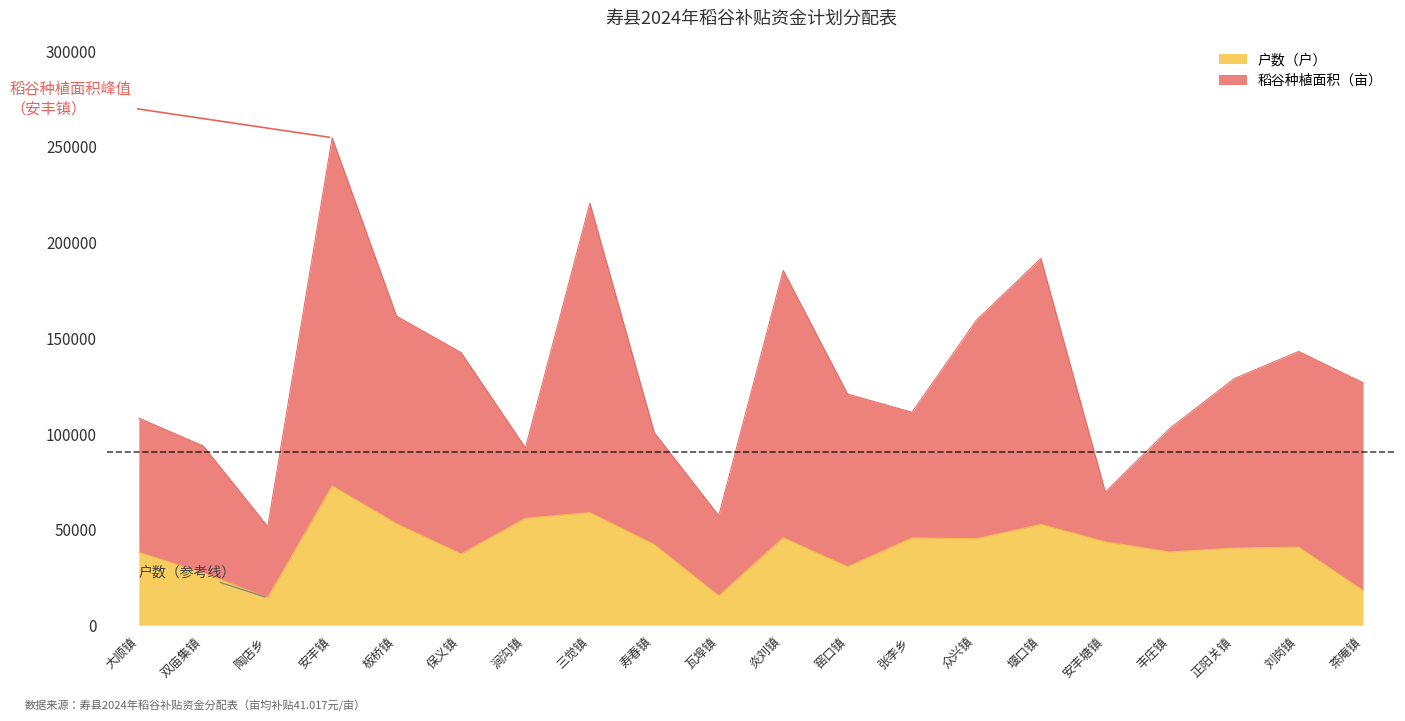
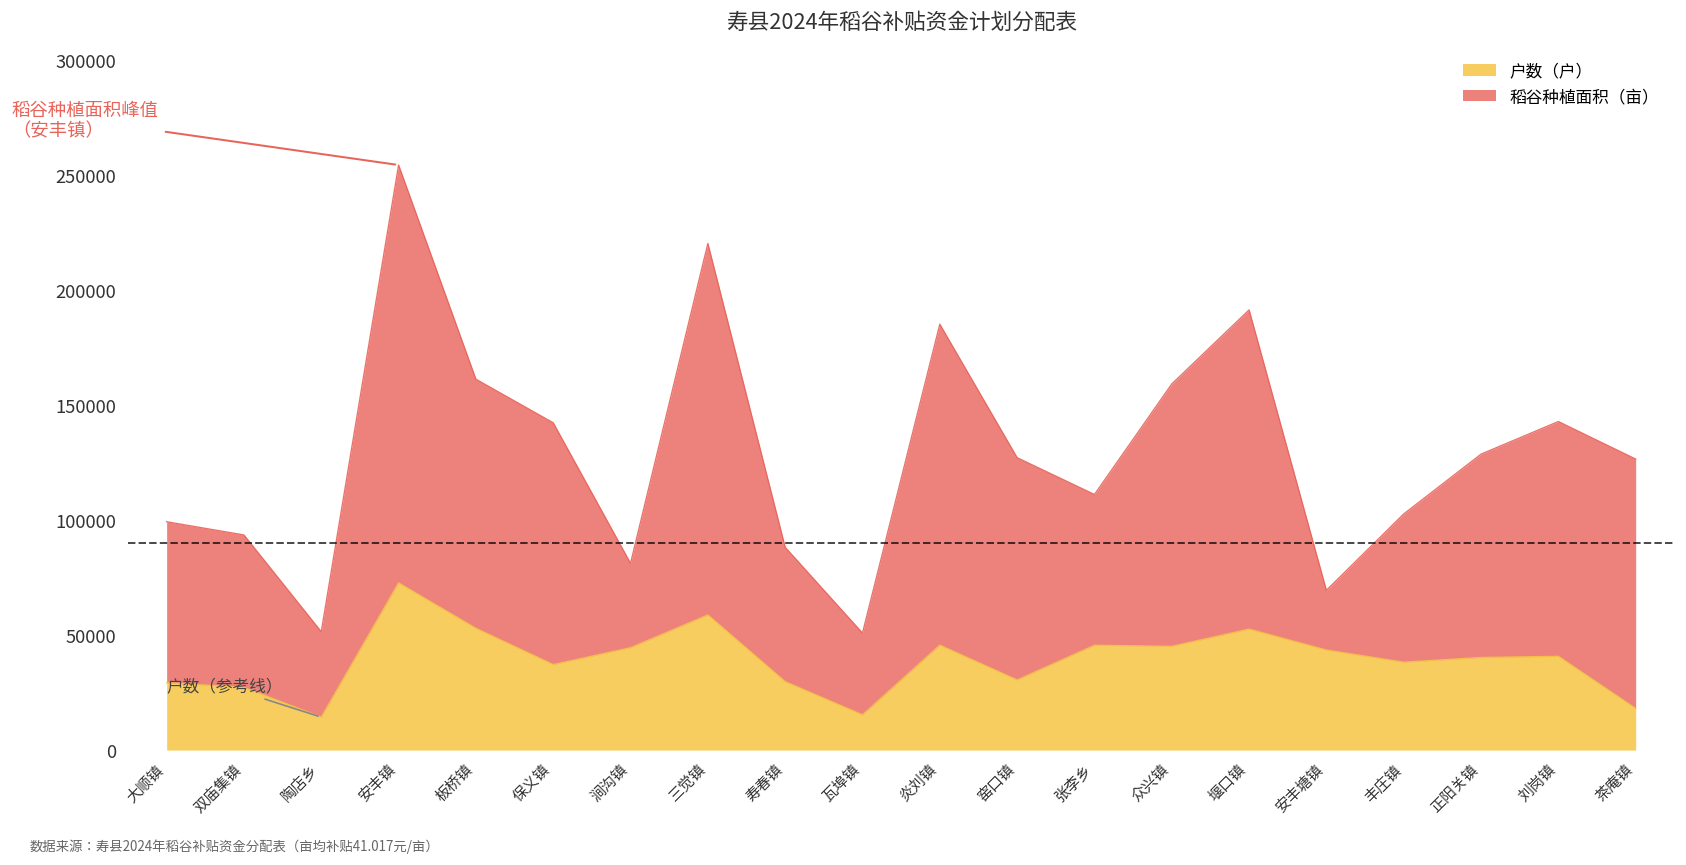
户数（户）, 大顺镇: 38000 -> 29000
户数（户）, 涧沟镇: 56000 -> 45000
户数（户）, 寿春镇: 42000 -> 30000
稻谷种植面积（亩）, 瓦埠镇: 42000 -> 36000
稻谷种植面积（亩）, 窑口镇: 90000 -> 97000
